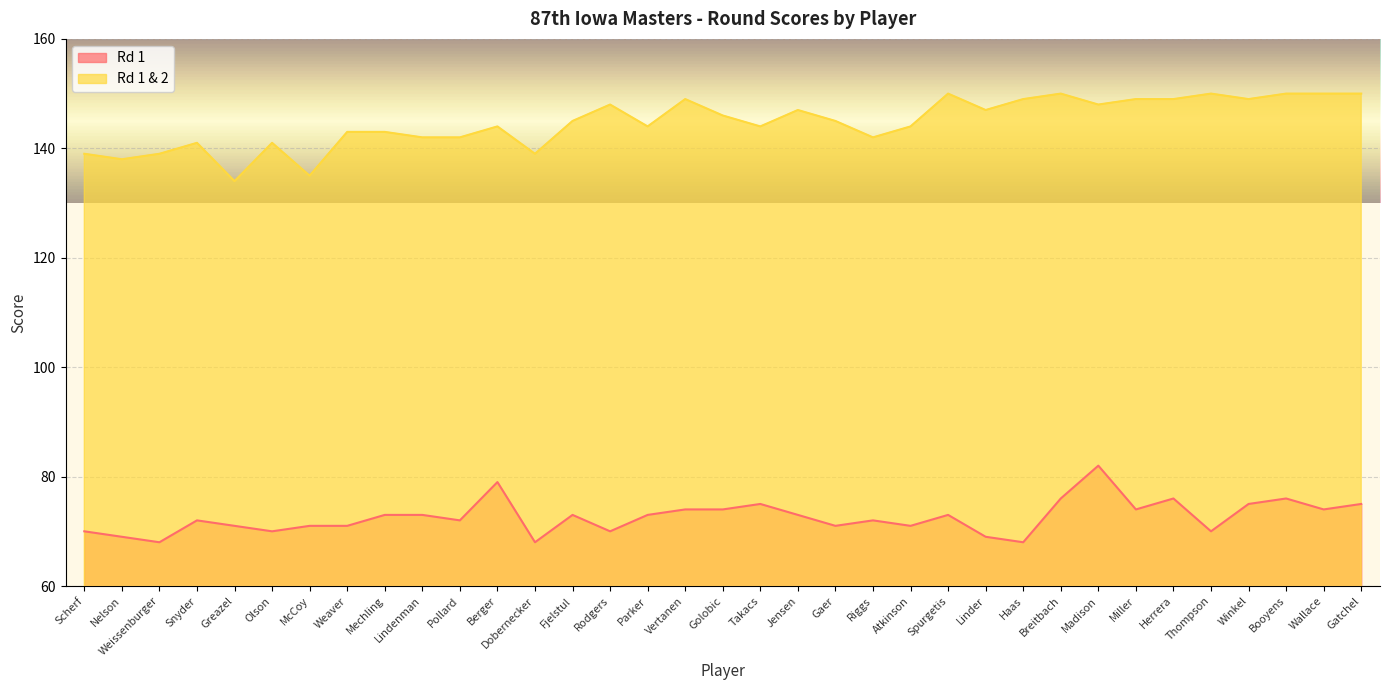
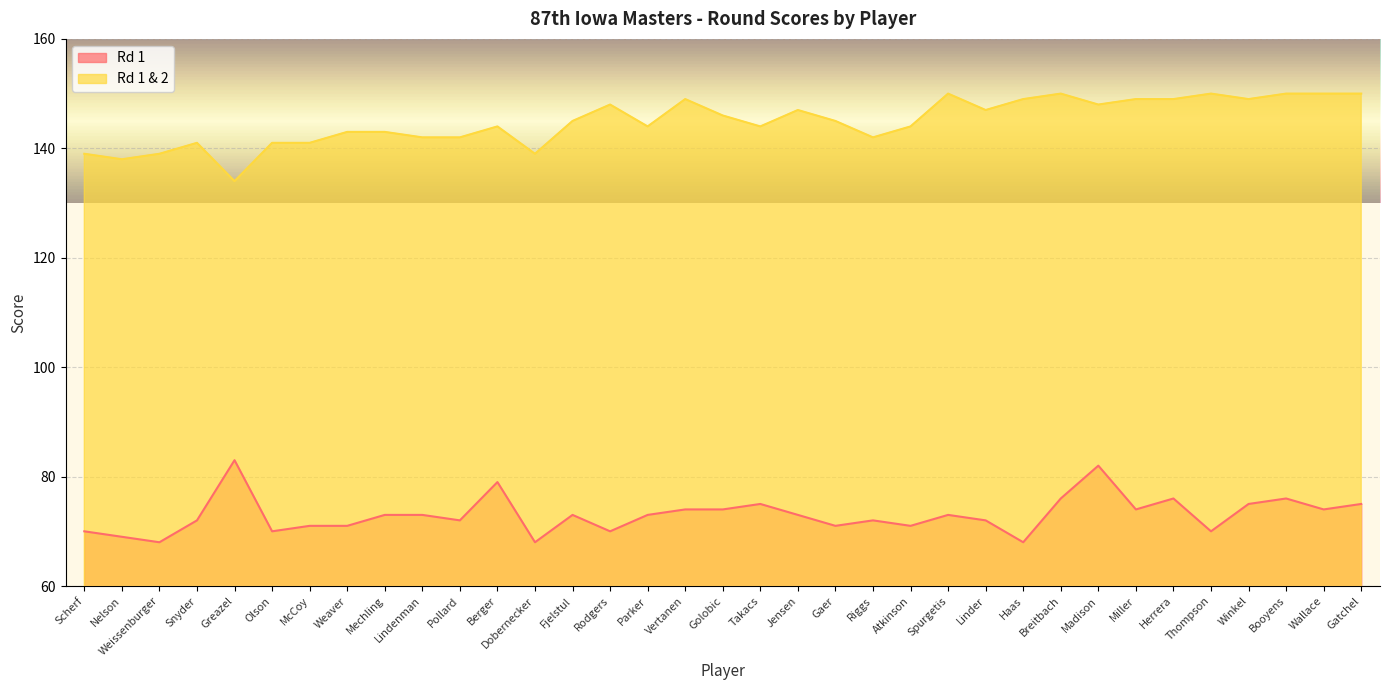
Rd 1, Greazel: 71 -> 83
Rd 1 & 2, McCoy: 135 -> 141
Rd 1, Linder: 69 -> 72
